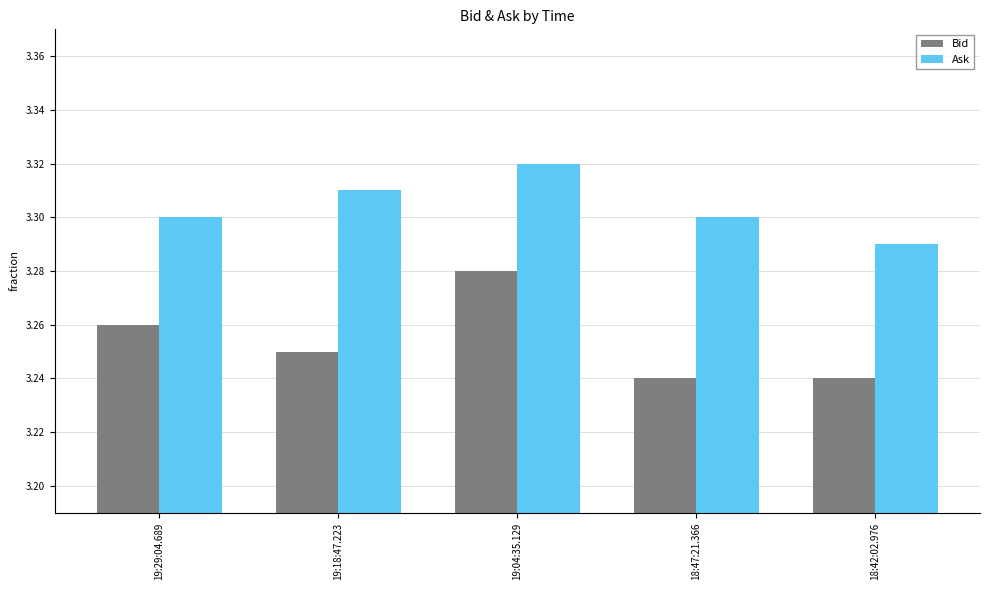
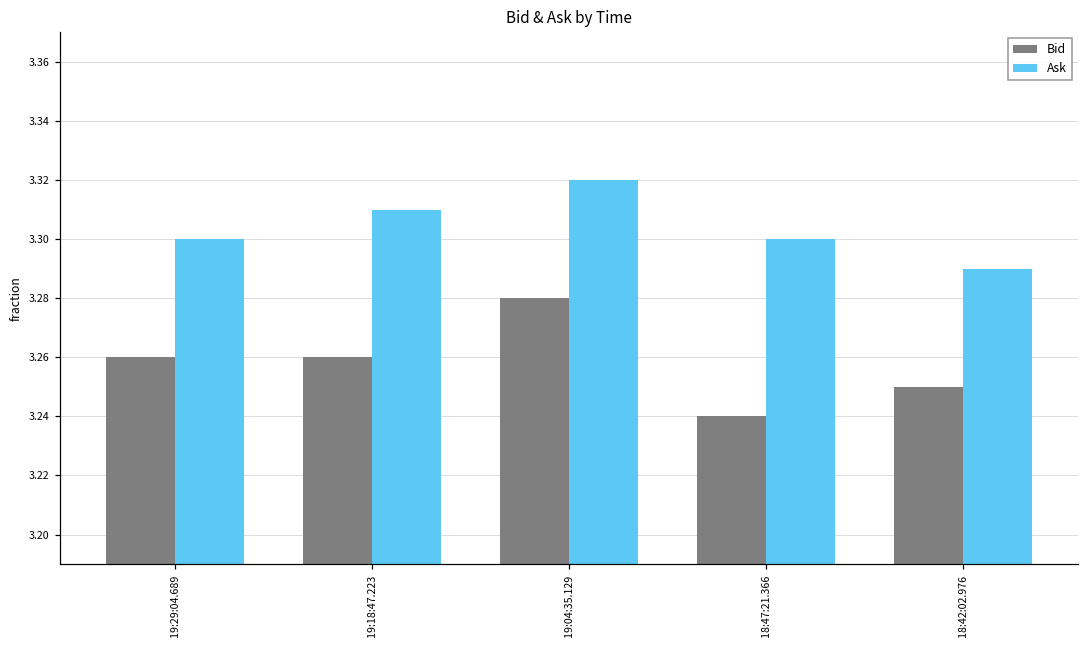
Bid, 19:18:47.223: 3.25 -> 3.26
Bid, 18:42:02.976: 3.24 -> 3.25
